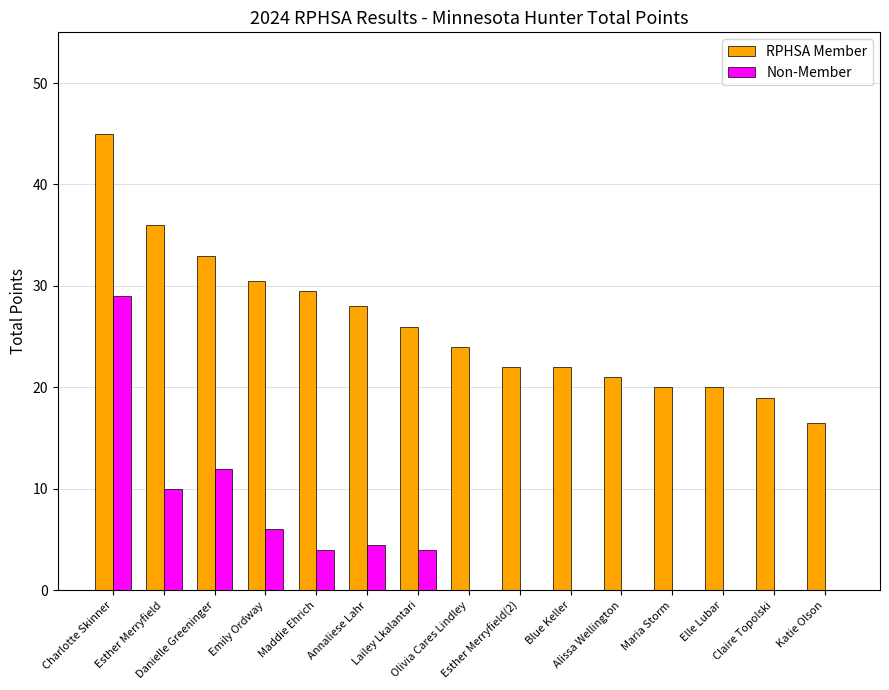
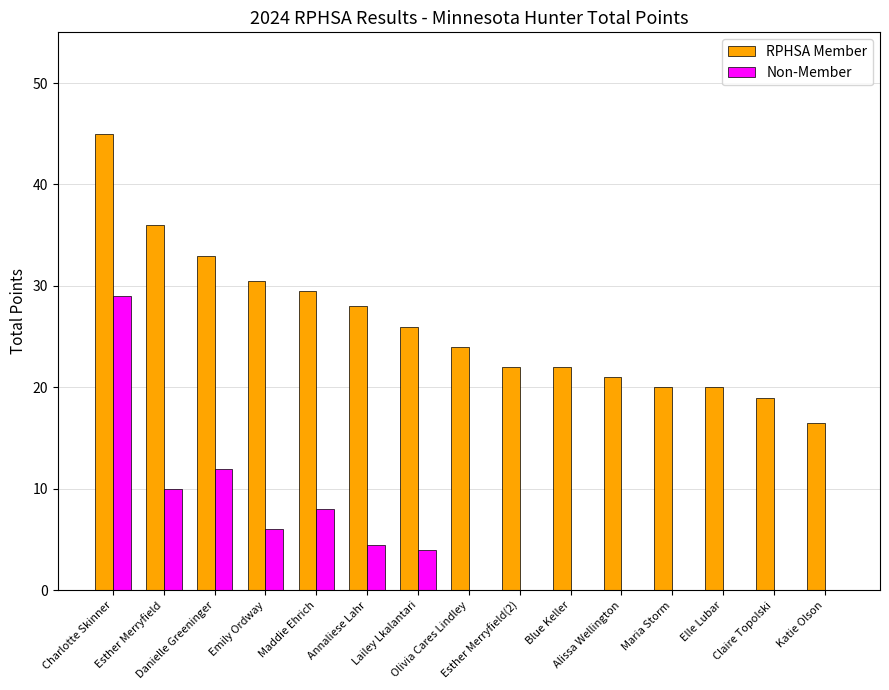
Non-Member, Maddie Ehrich: 4 -> 8
